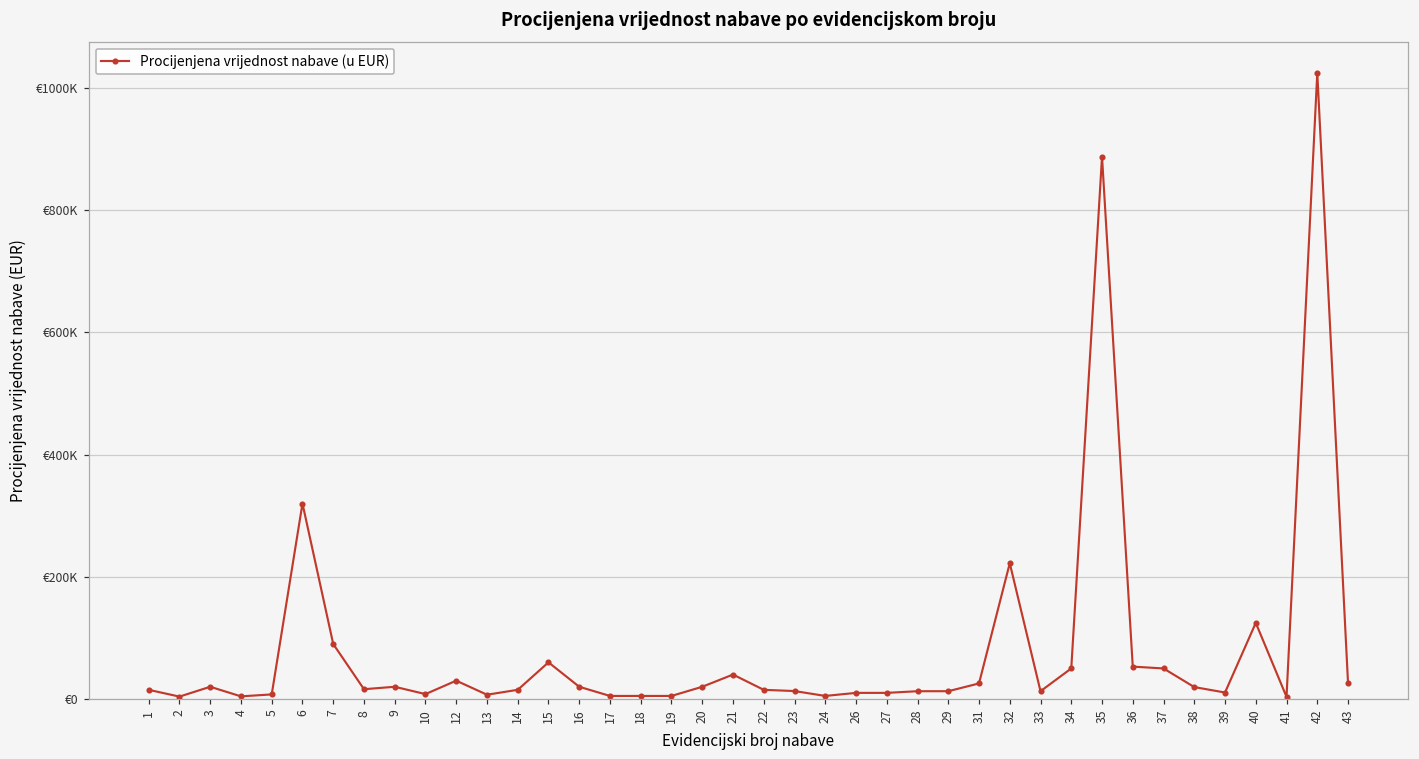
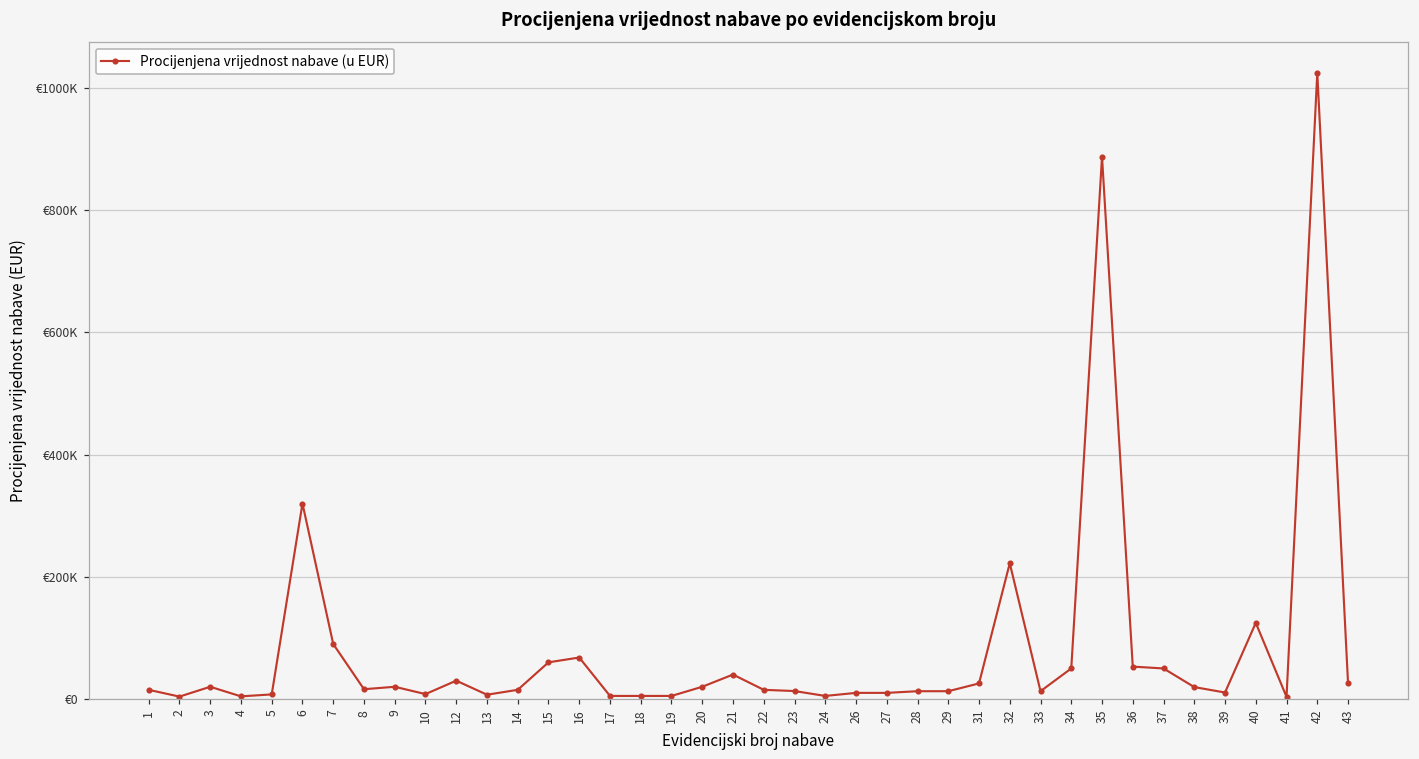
16: €20000 -> €70000
